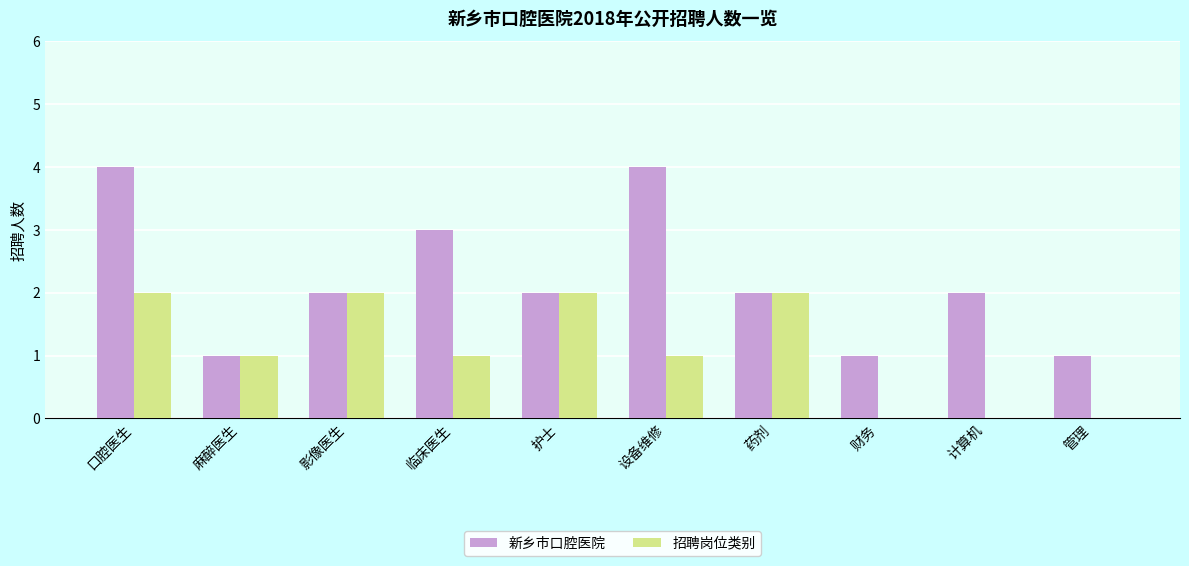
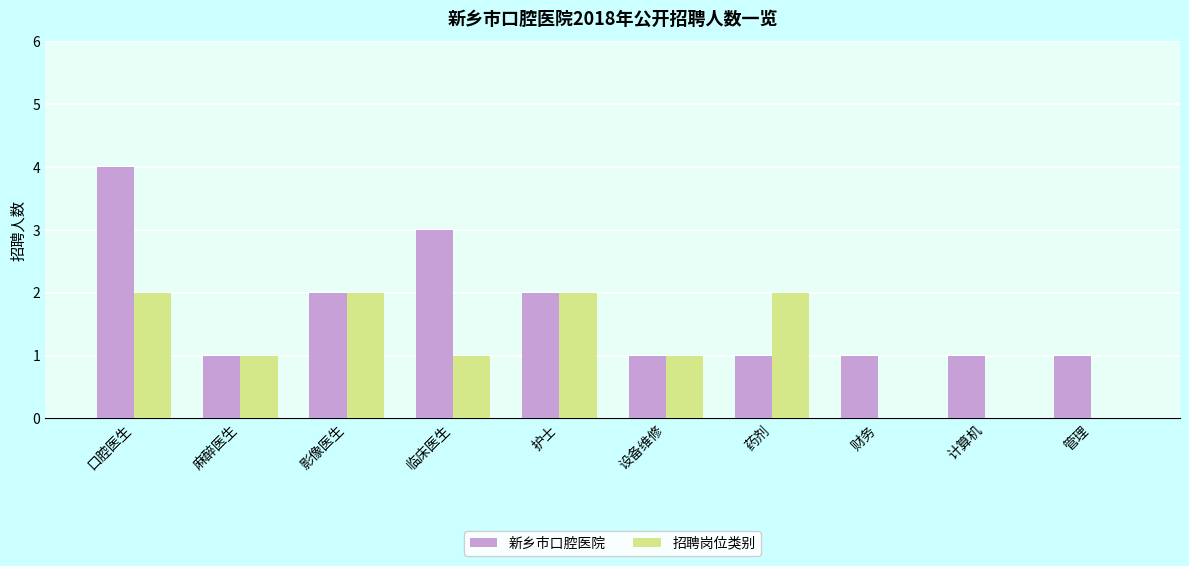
新乡市口腔医院, 设备维修: 4 -> 1
新乡市口腔医院, 药剂: 2 -> 1
新乡市口腔医院, 计算机: 2 -> 1
